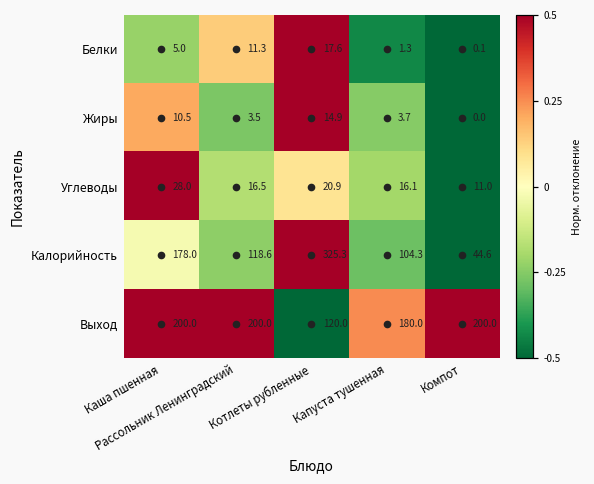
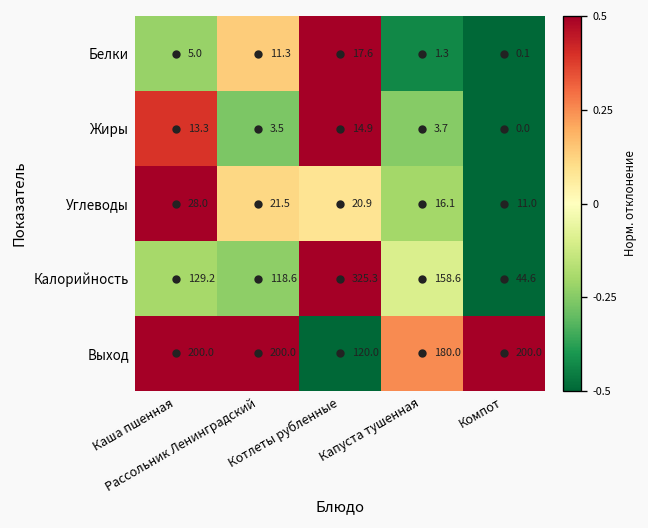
Жиры, Каша пшенная: 10.5 -> 13.3
Углеводы, Рассольник Ленинградский: 16.5 -> 21.5
Калорийность, Каша пшенная: 178.0 -> 129.2
Калорийность, Капуста тушенная: 104.3 -> 158.6
